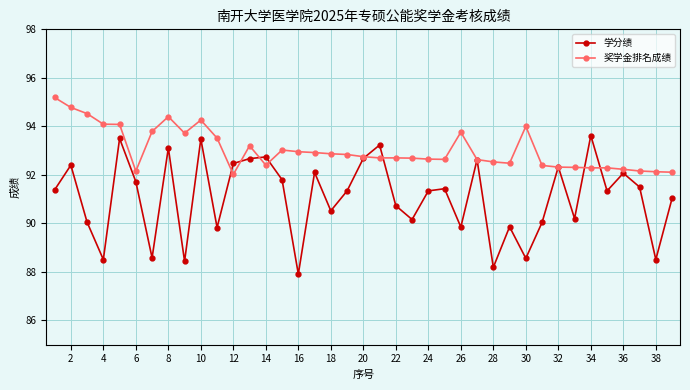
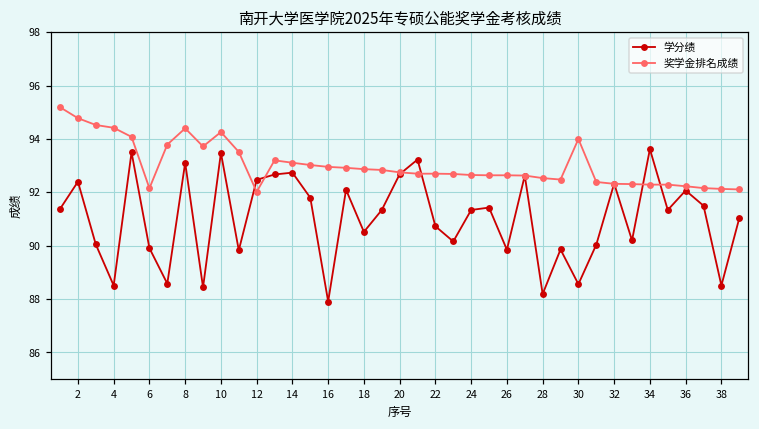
奖学金排名成绩, 4: 94.1 -> 94.4
学分绩, 6: 91.7 -> 89.9
奖学金排名成绩, 14: 92.4 -> 93.1
奖学金排名成绩, 26: 93.8 -> 92.6
